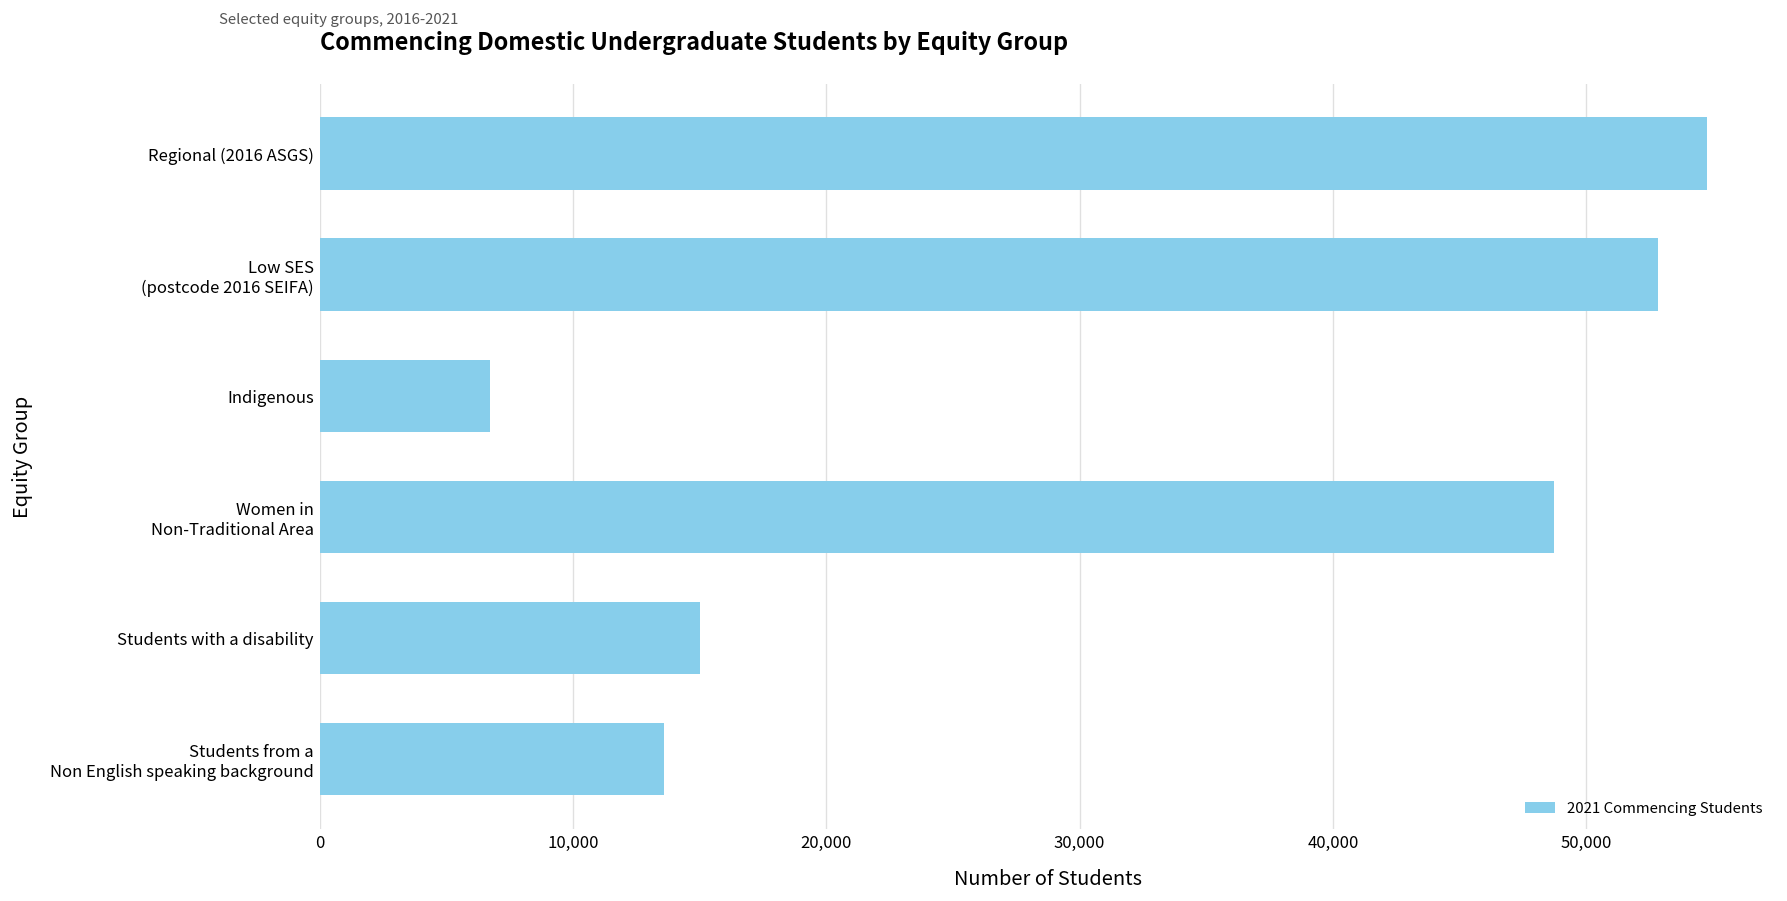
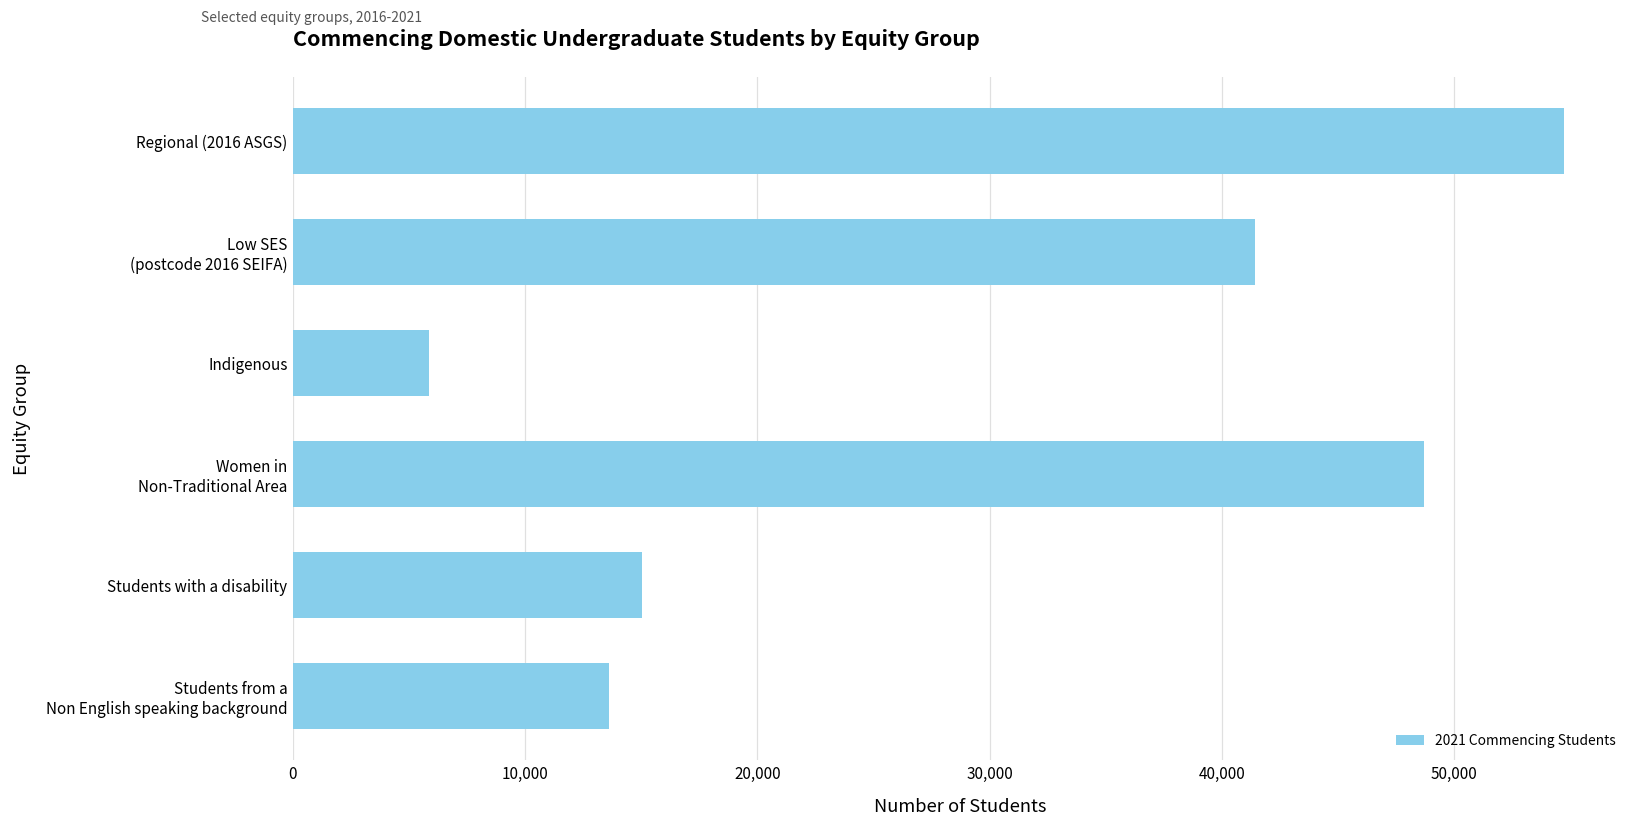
Low SES (postcode 2016 SEIFA): 52,800 -> 41,400
Indigenous: 6,700 -> 5,900
